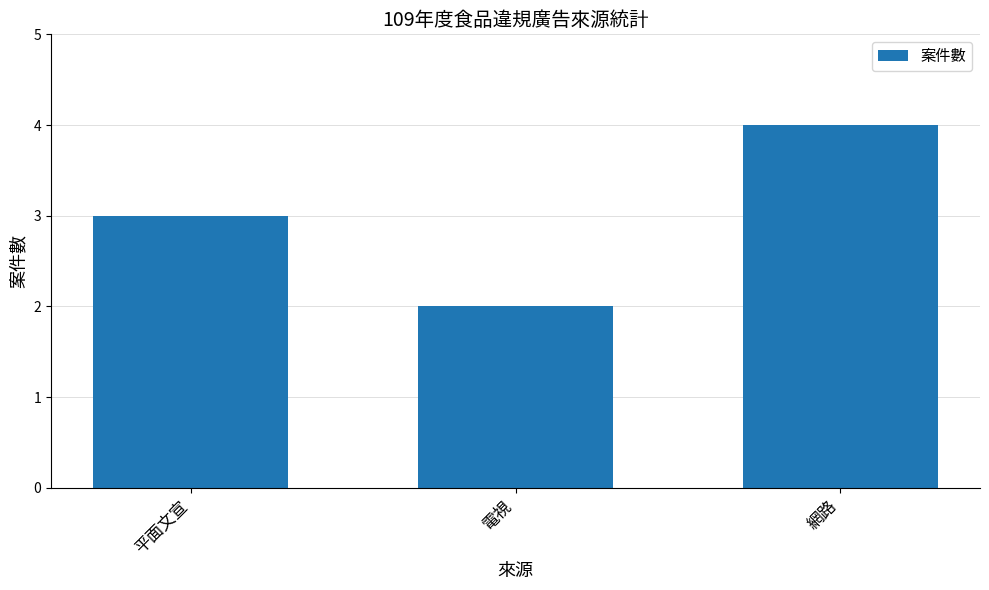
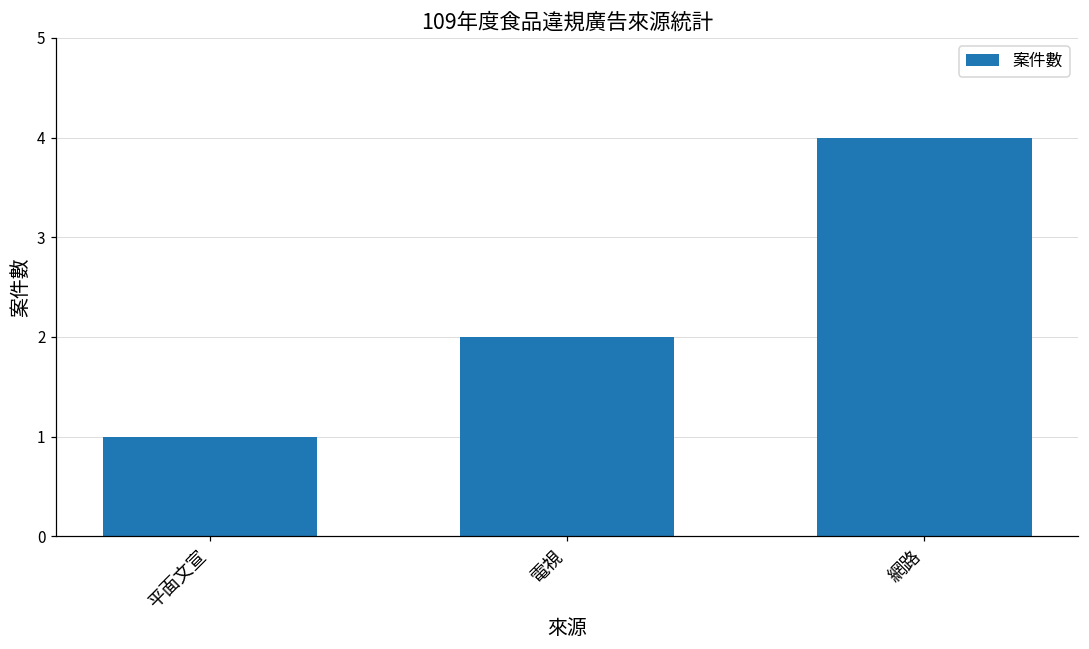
平面文宣: 3 -> 1
